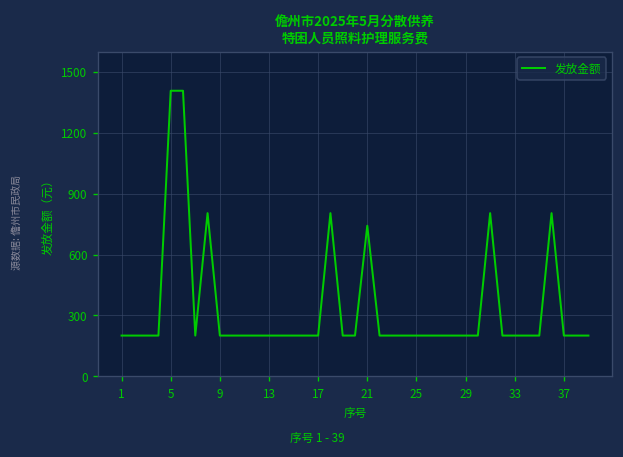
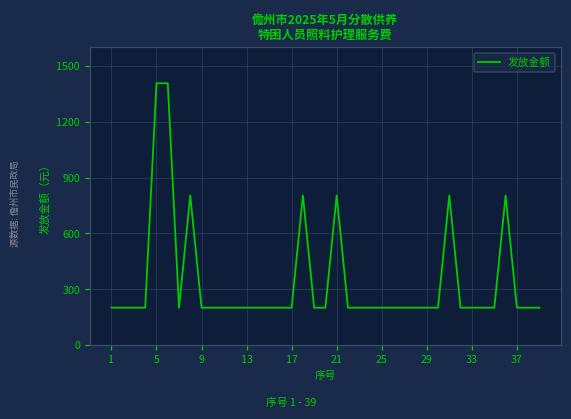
21: 740 -> 800
